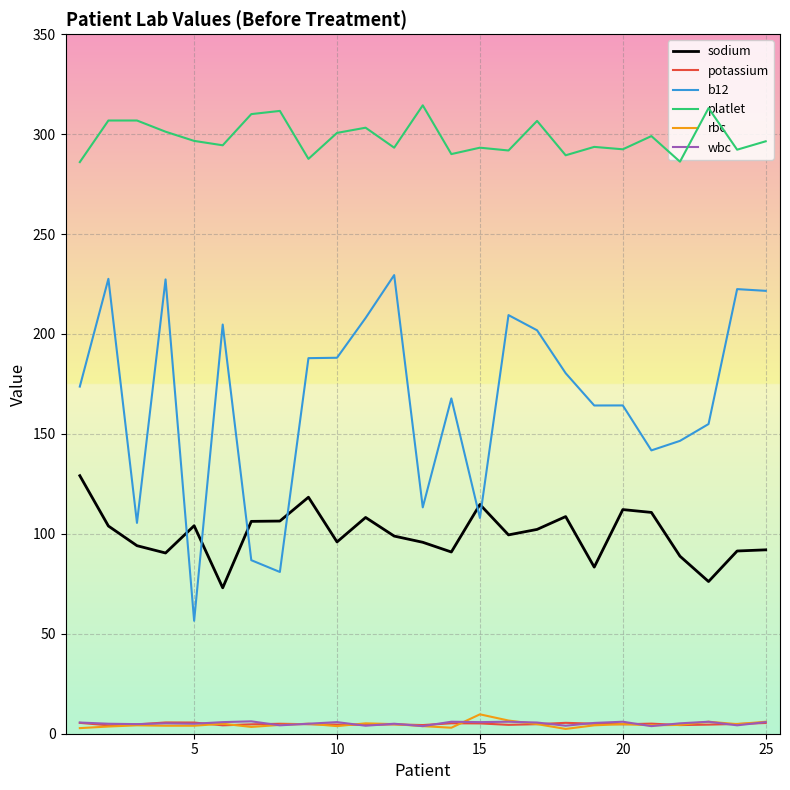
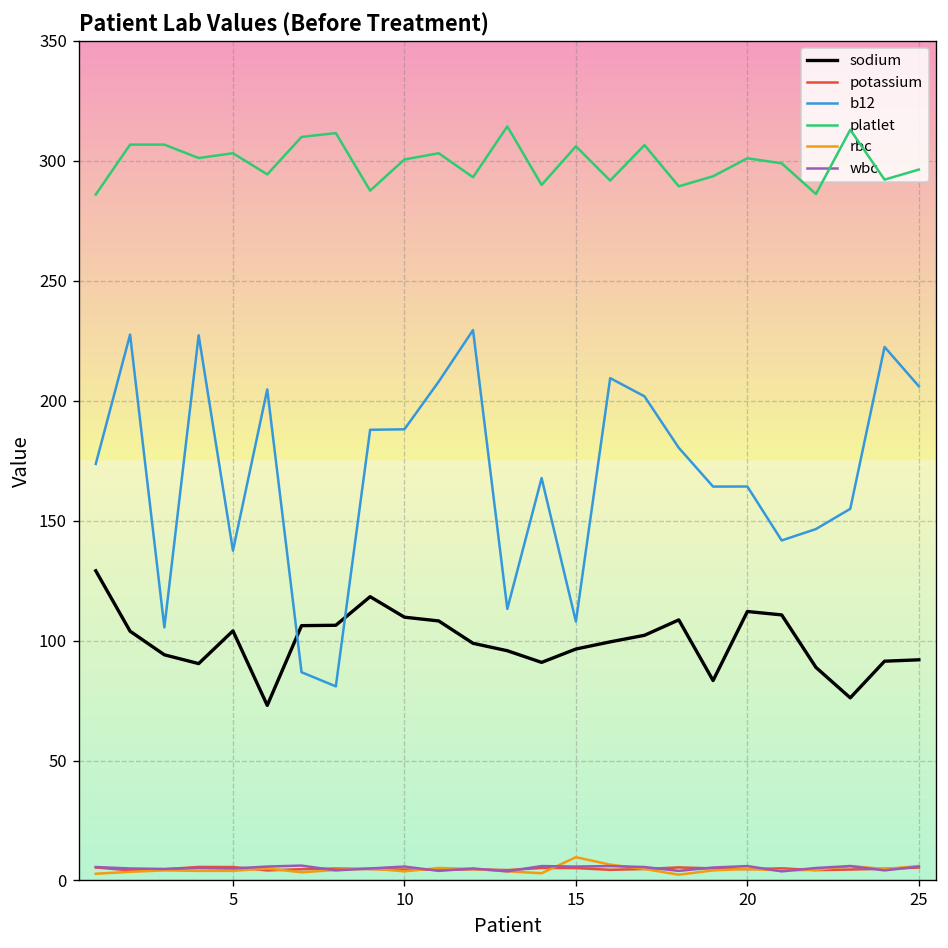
b12, 5: 57 -> 138
platlet, 5: 297 -> 303
sodium, 10: 96 -> 110
sodium, 15: 115 -> 97
platlet, 15: 293 -> 306
platlet, 20: 292 -> 301
b12, 25: 222 -> 206
